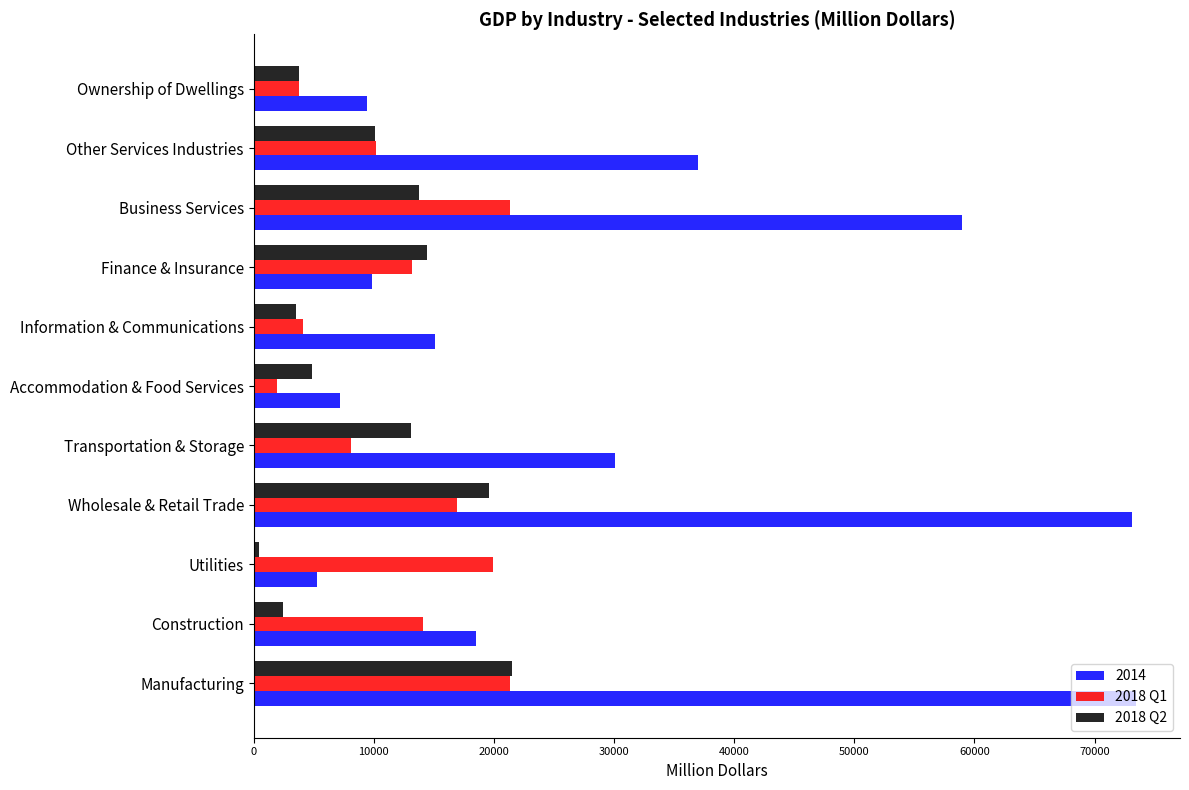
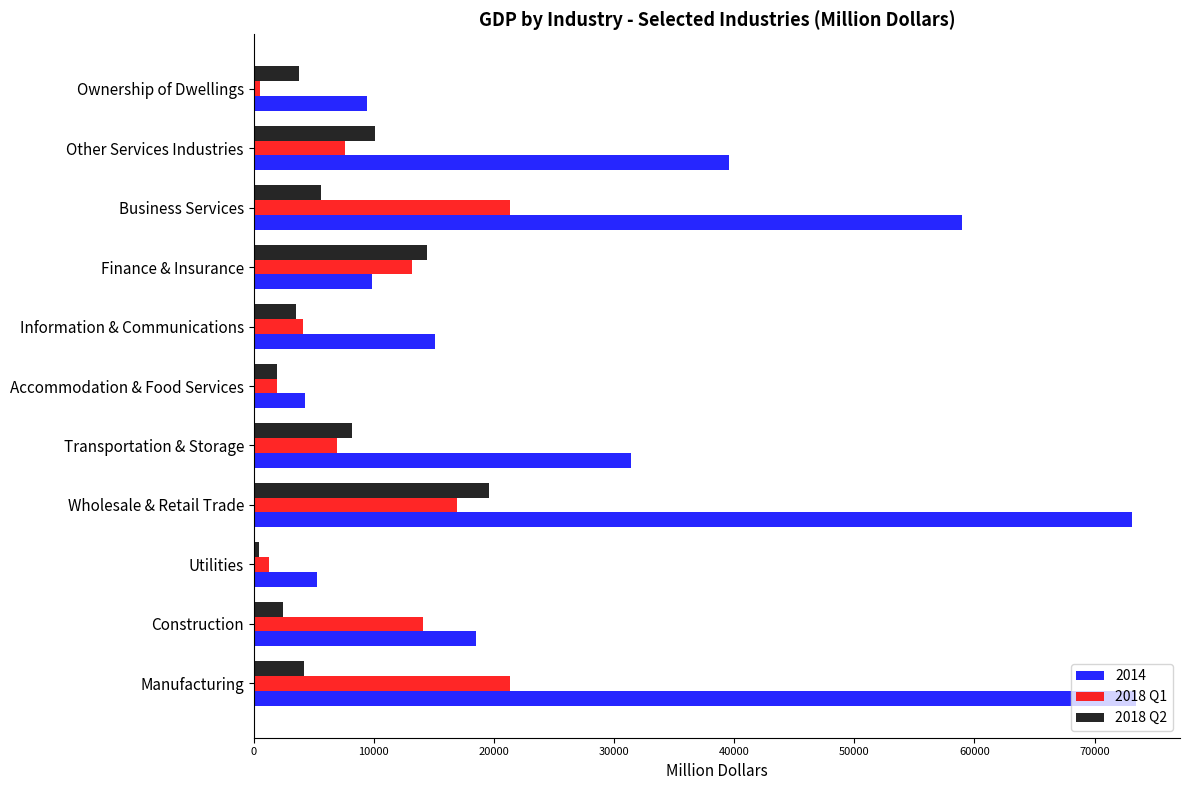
2018 Q1, Ownership of Dwellings: 3800 -> 500
2018 Q1, Other Services Industries: 10200 -> 7600
2014, Other Services Industries: 37000 -> 39600
2018 Q2, Business Services: 13800 -> 5600
2018 Q2, Accommodation & Food Services: 4800 -> 1900
2014, Accommodation & Food Services: 7100 -> 4200
2018 Q2, Transportation & Storage: 13100 -> 8200
2018 Q1, Transportation & Storage: 8100 -> 6900
2014, Transportation & Storage: 30100 -> 31400
2018 Q1, Utilities: 20000 -> 1300
2018 Q2, Manufacturing: 21500 -> 4200
